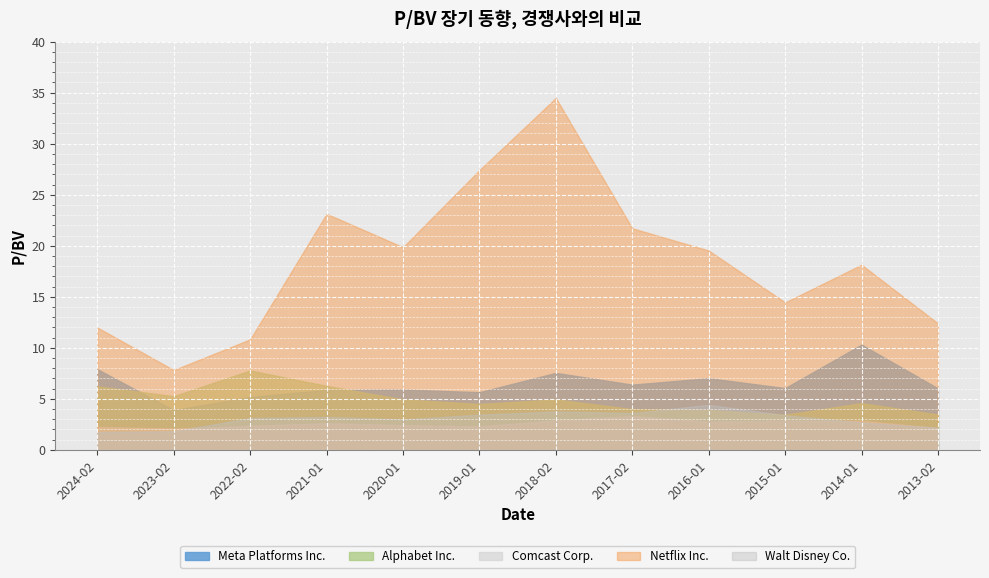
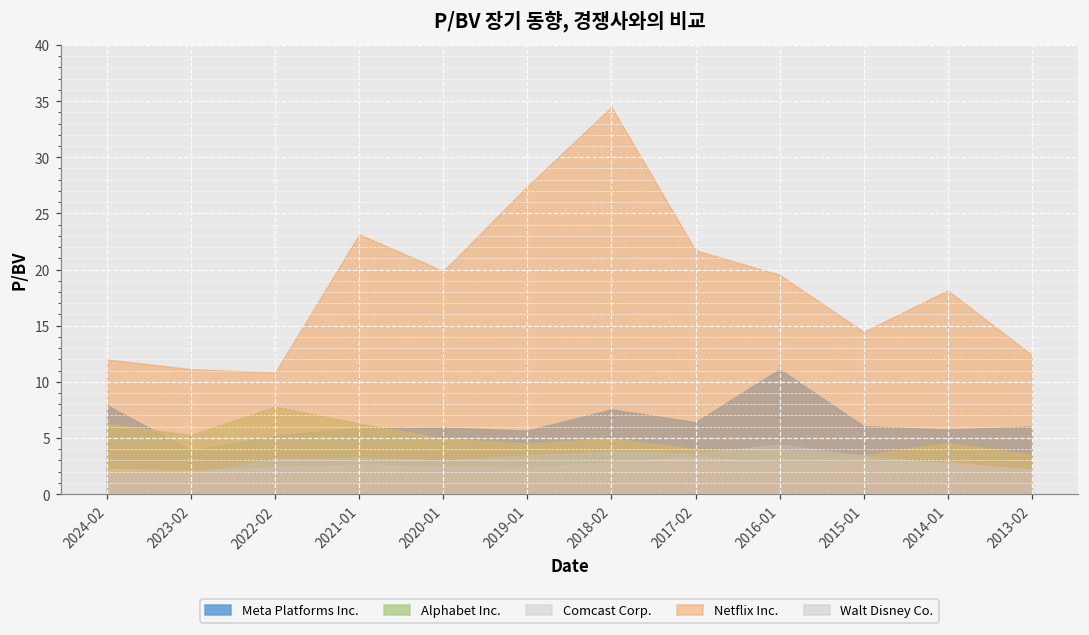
Netflix Inc., 2023-02: 7.8 -> 11.1
Meta Platforms Inc., 2016-01: 7.0 -> 11.1
Meta Platforms Inc., 2014-01: 10.3 -> 5.7
